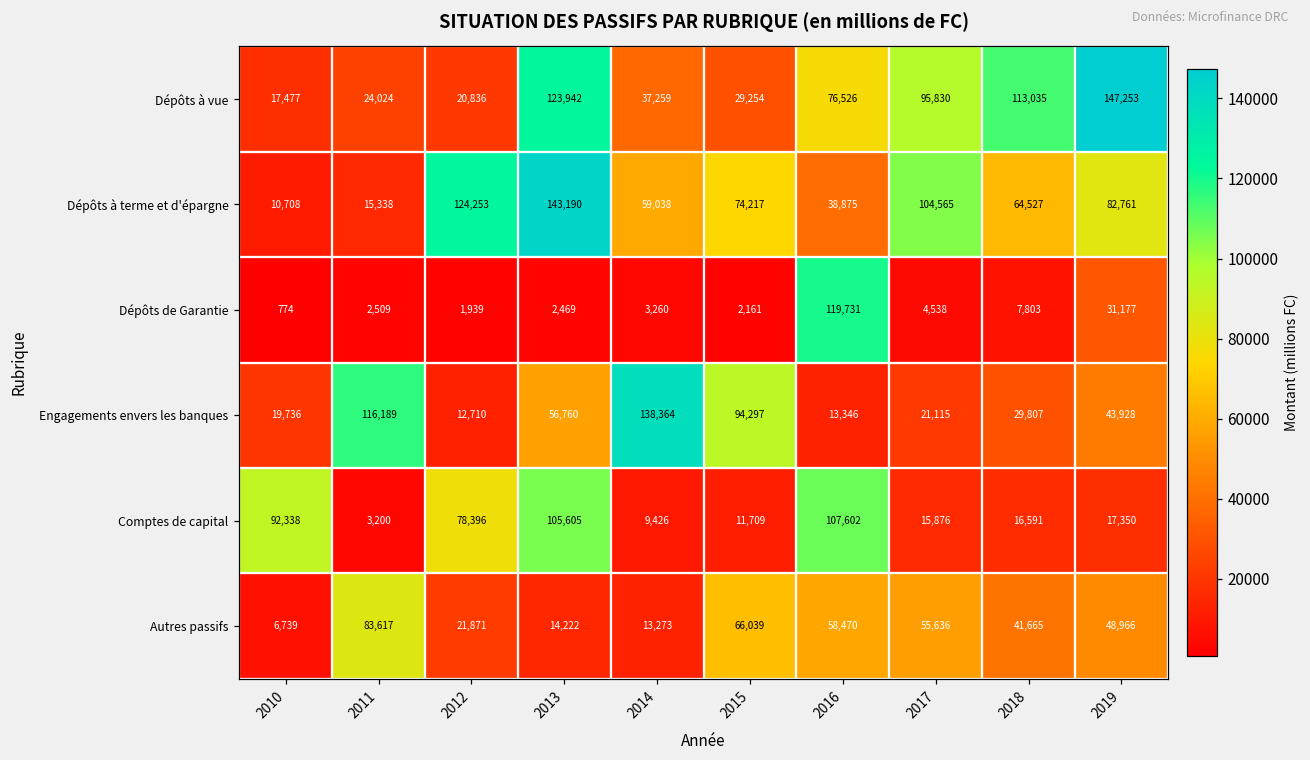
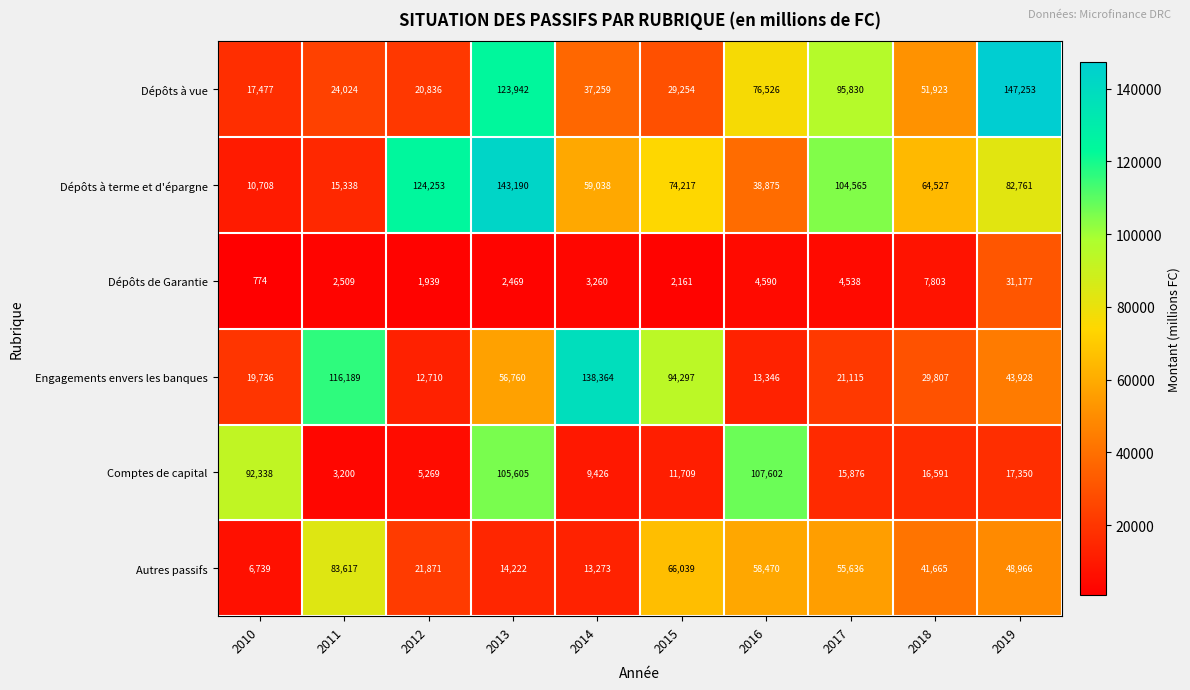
Dépôts à vue, 2018: 113,035 -> 51,923
Dépôts de Garantie, 2016: 119,731 -> 4,590
Comptes de capital, 2012: 78,396 -> 5,269
